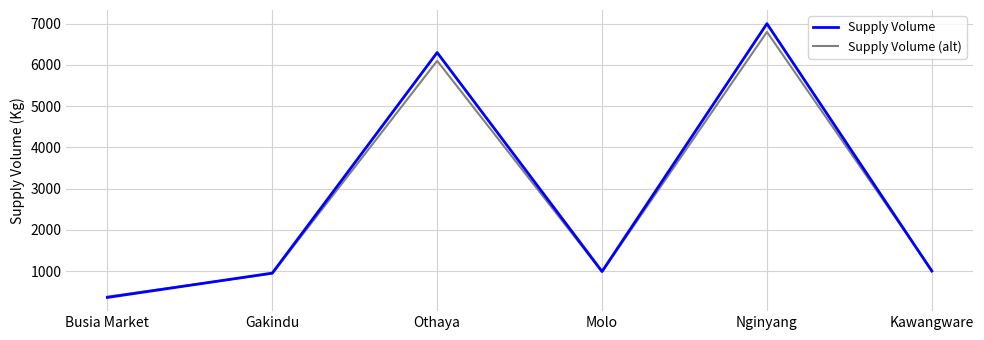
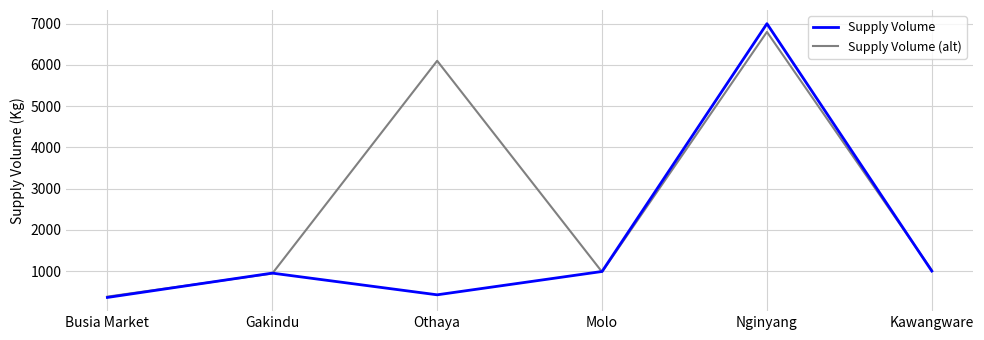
Supply Volume, Othaya: 6300 -> 400
